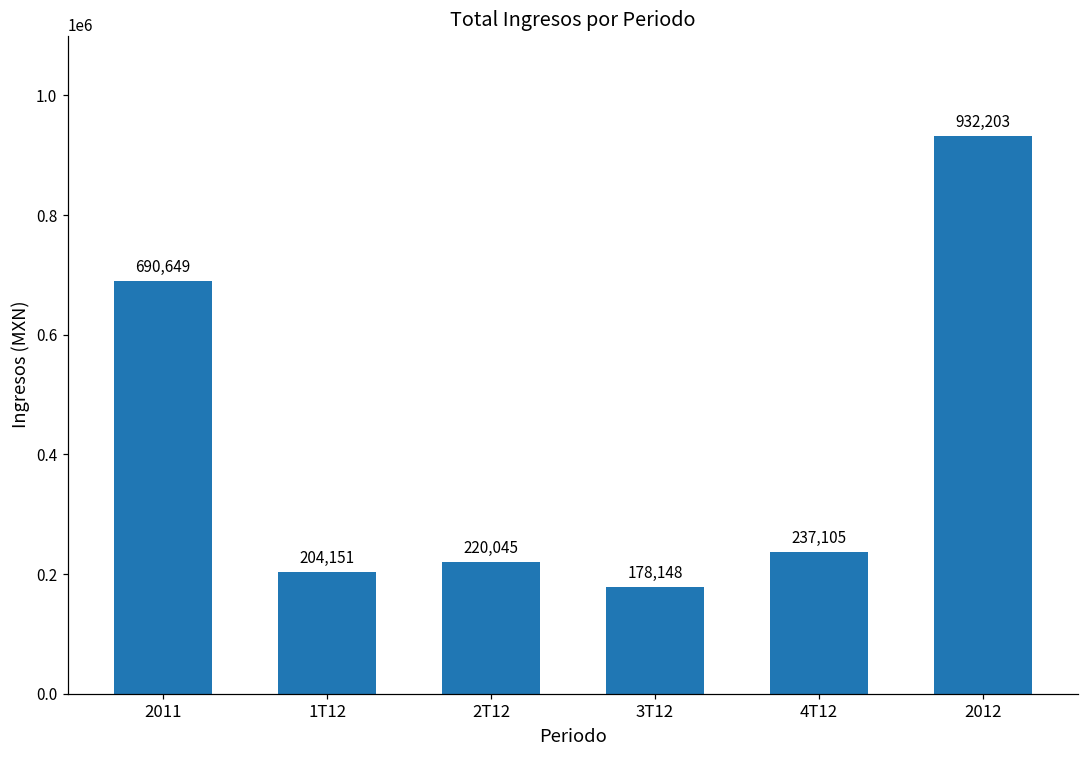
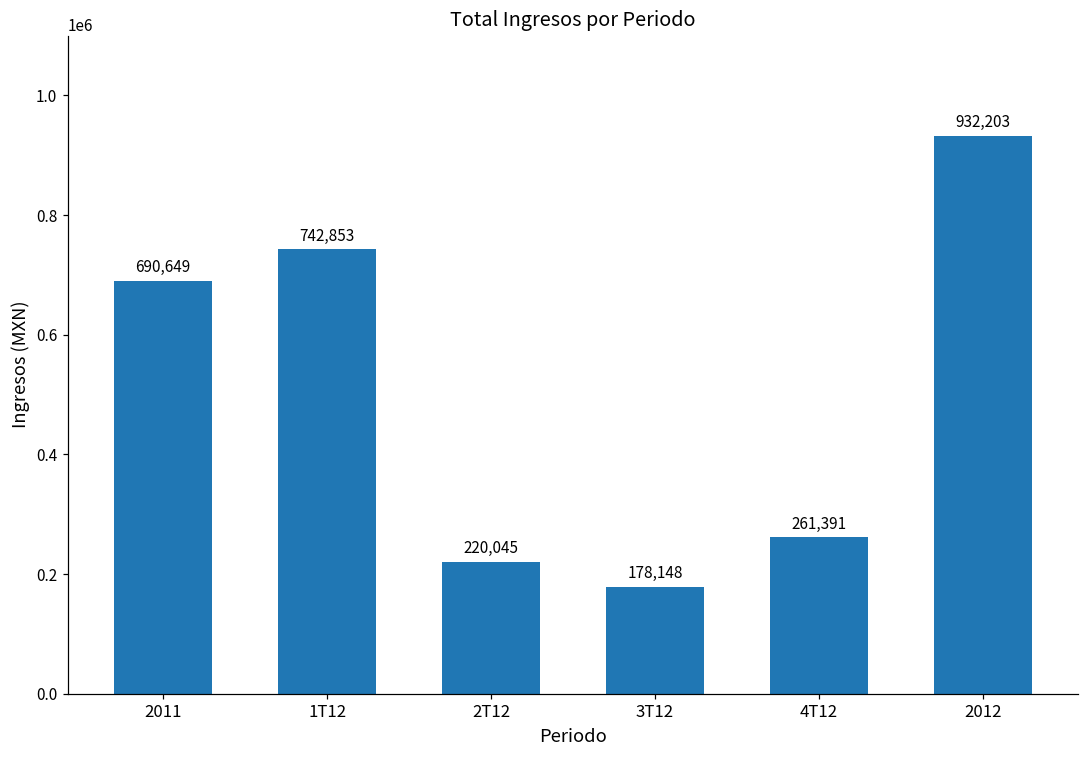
1T12: 204,151 -> 742,853
4T12: 237,105 -> 261,391
